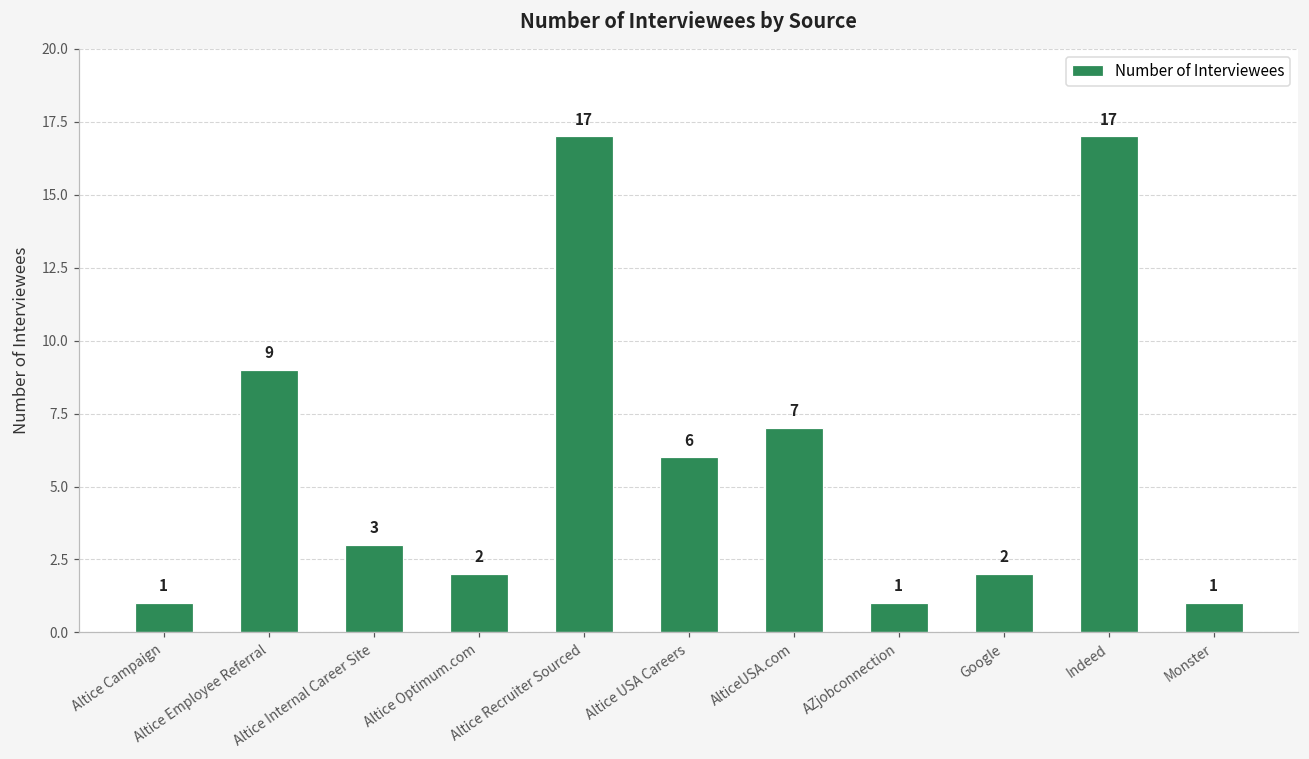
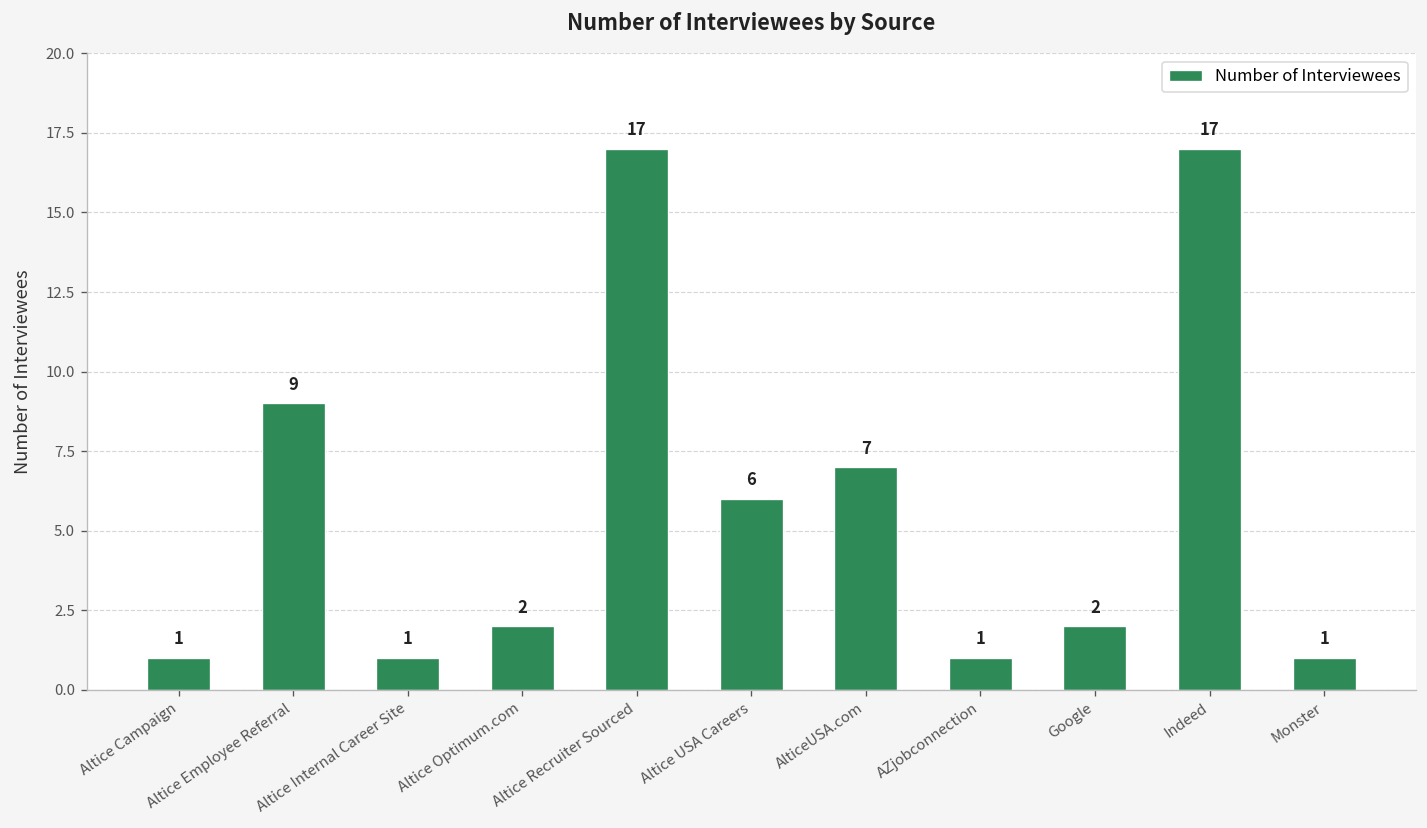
Altice Internal Career Site: 3 -> 1
